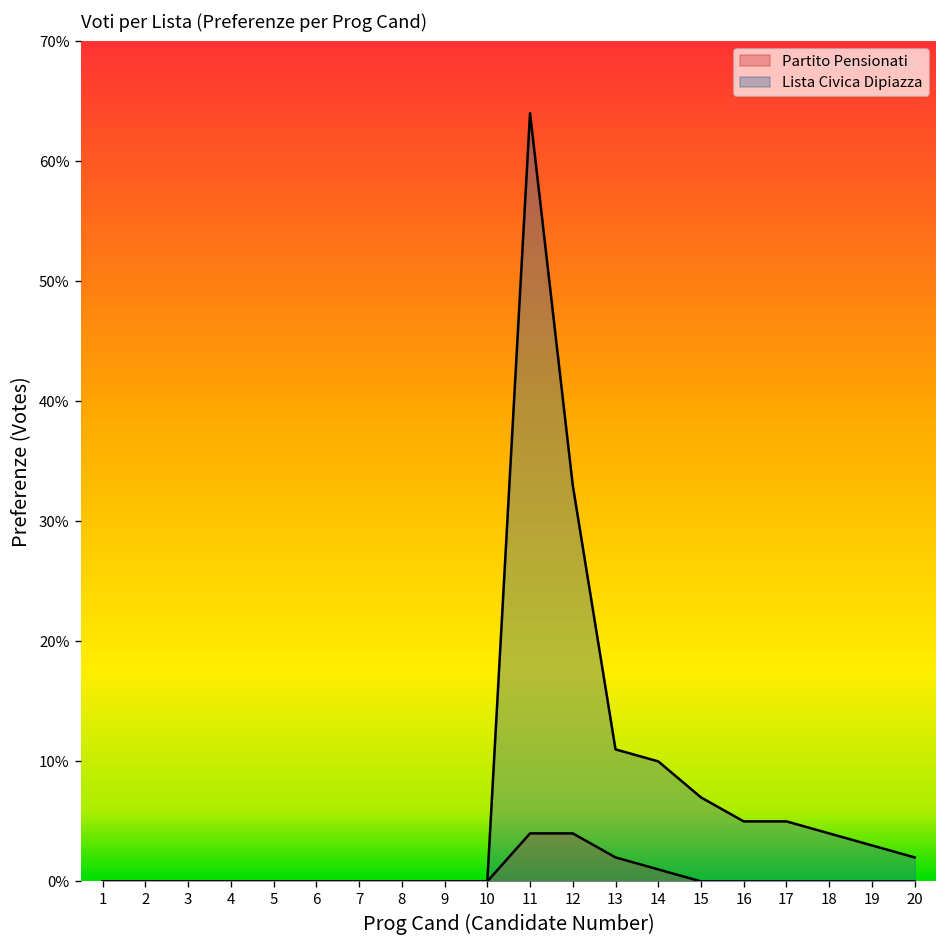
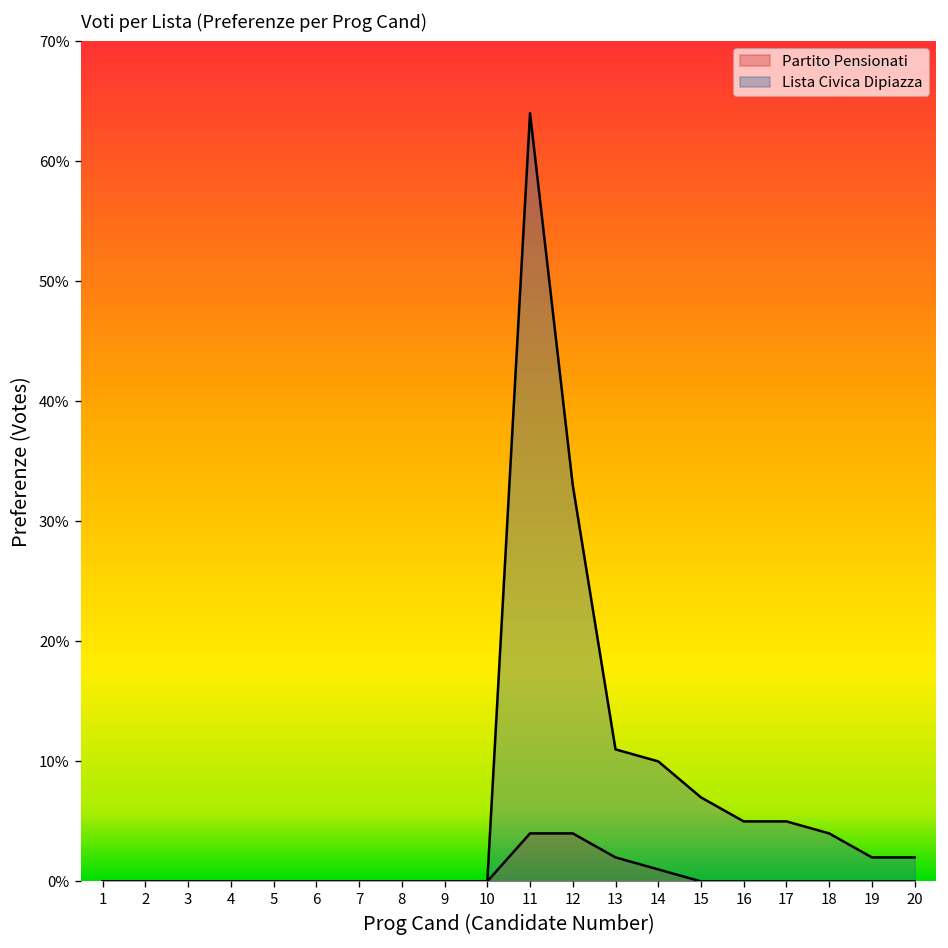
Lista Civica Dipiazza, 19: 3% -> 2%
